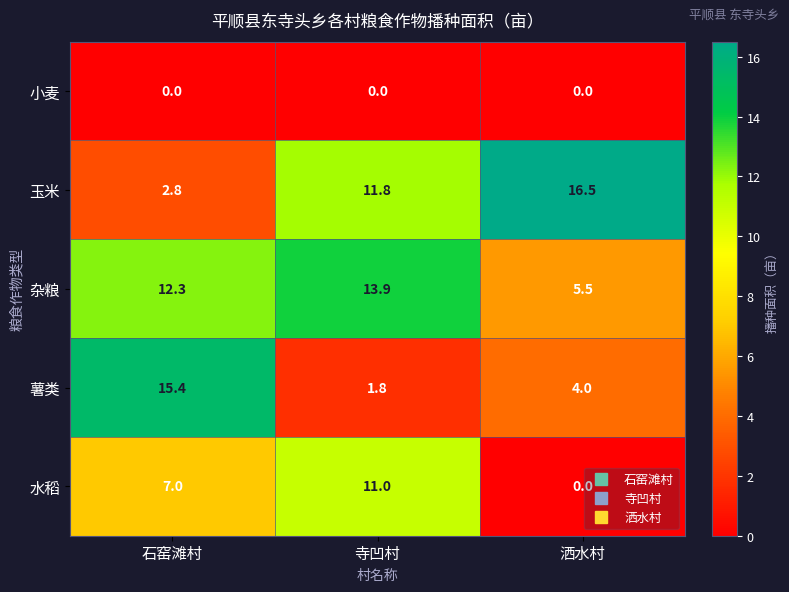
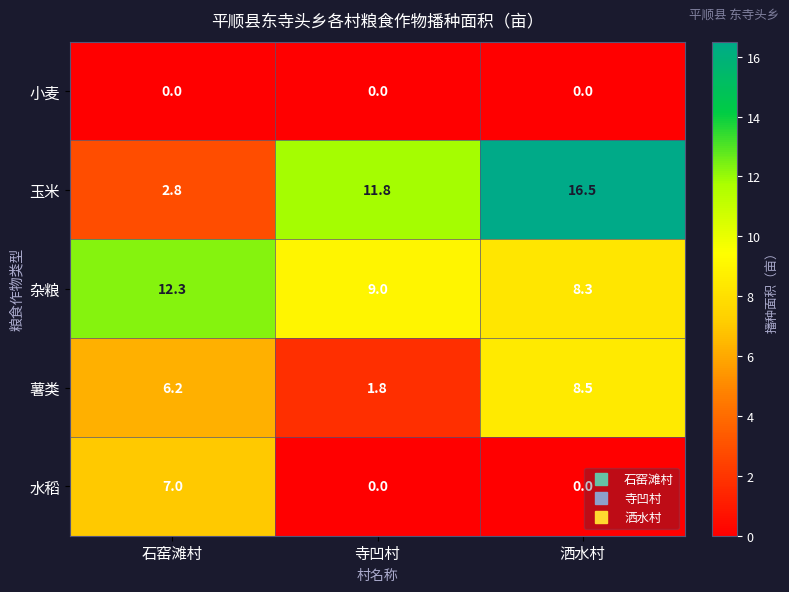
杂粮, 寺凹村: 13.9 -> 9.0
杂粮, 洒水村: 5.5 -> 8.3
薯类, 石窑滩村: 15.4 -> 6.2
薯类, 洒水村: 4.0 -> 8.5
水稻, 寺凹村: 11.0 -> 0.0
